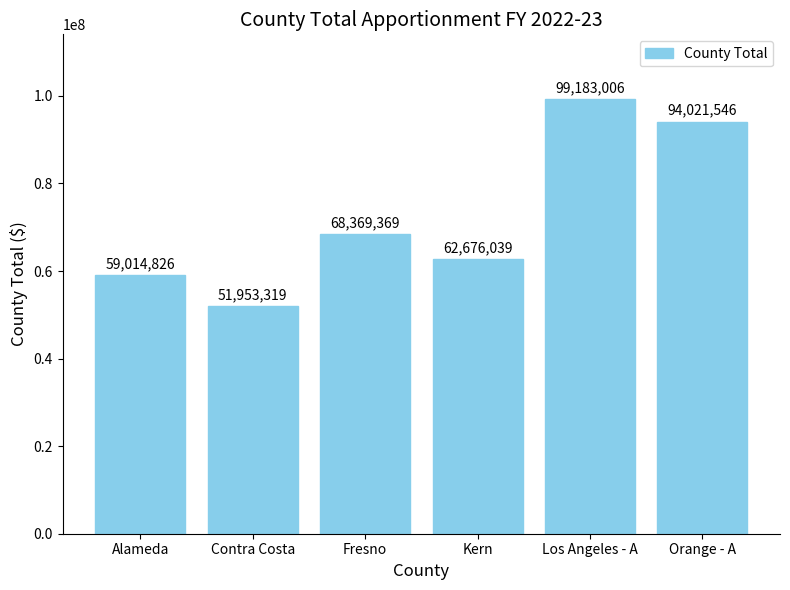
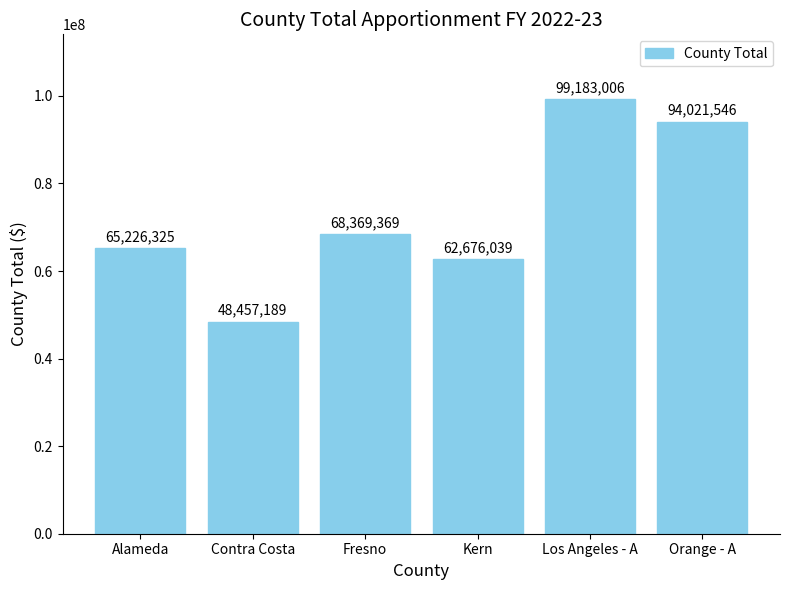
Alameda: 59,014,826 -> 65,226,325
Contra Costa: 51,953,319 -> 48,457,189
